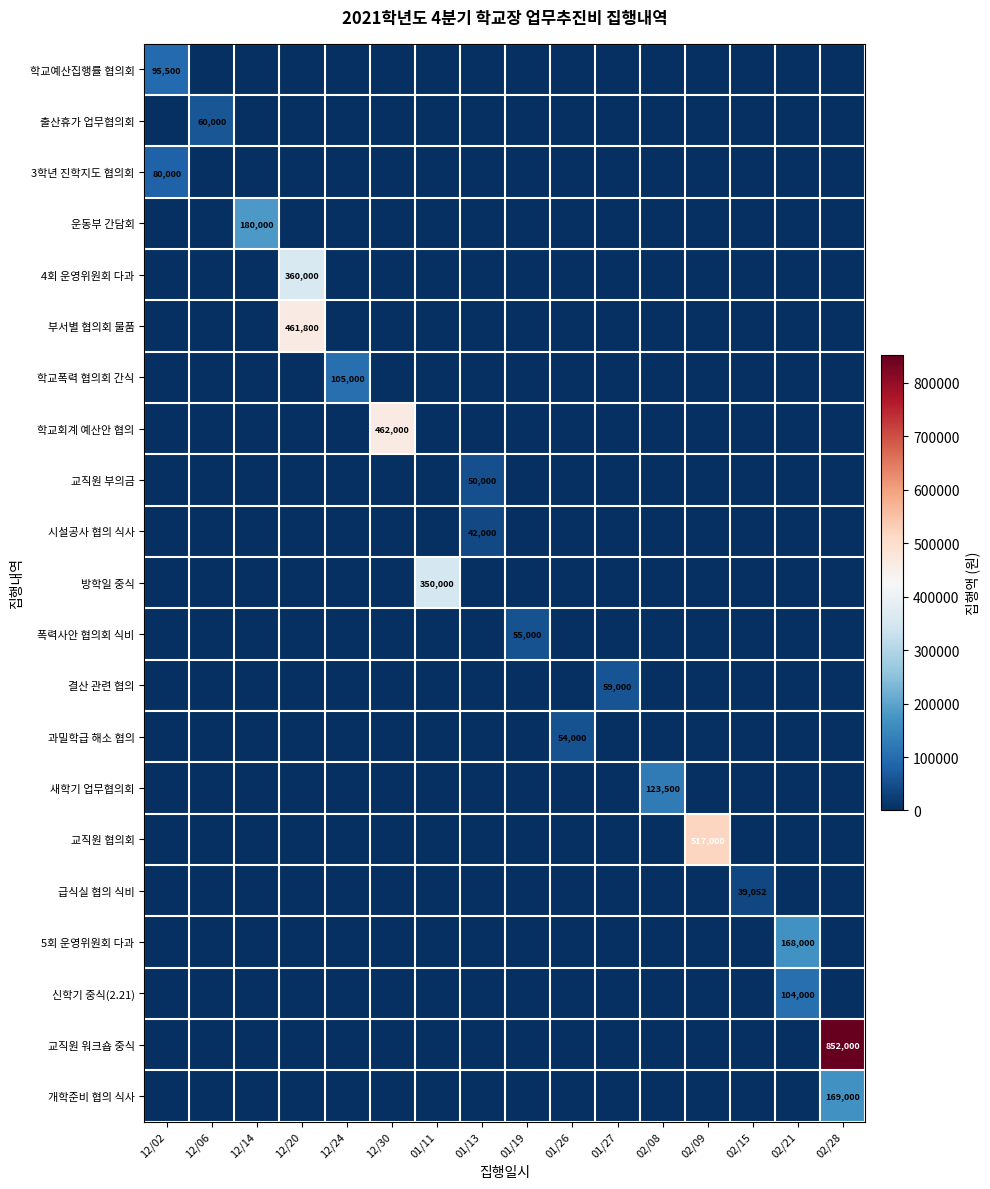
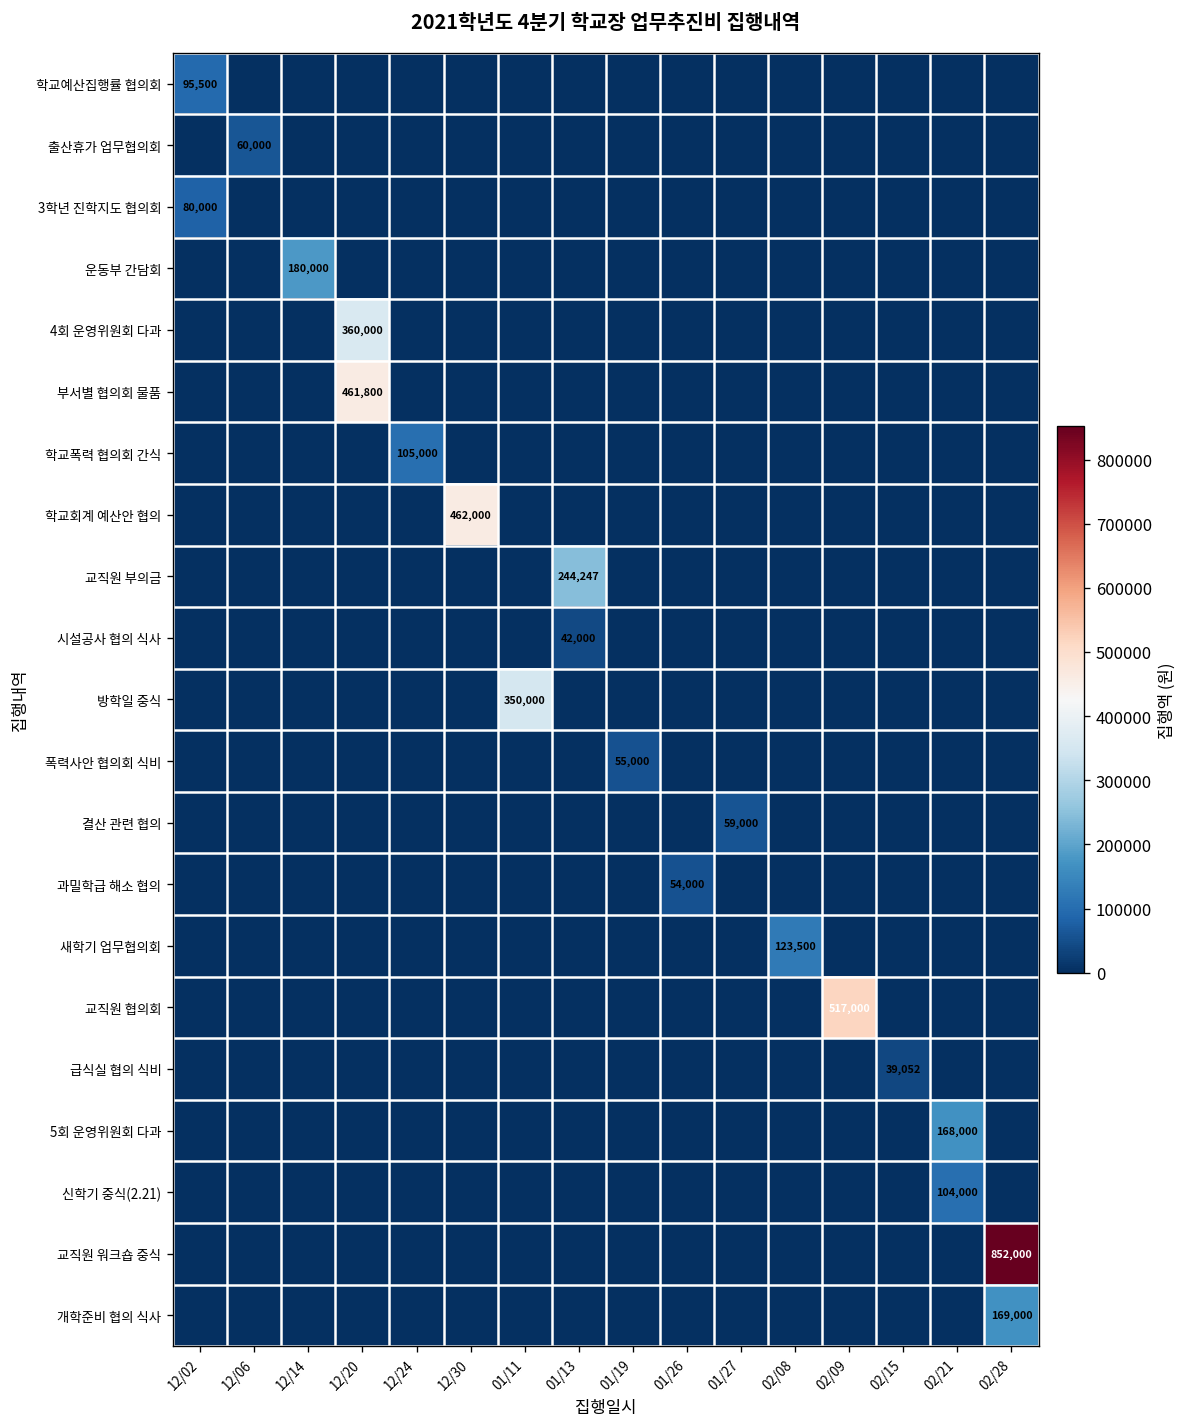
교직원 부의금, 01/13: 50,000 -> 244,247
